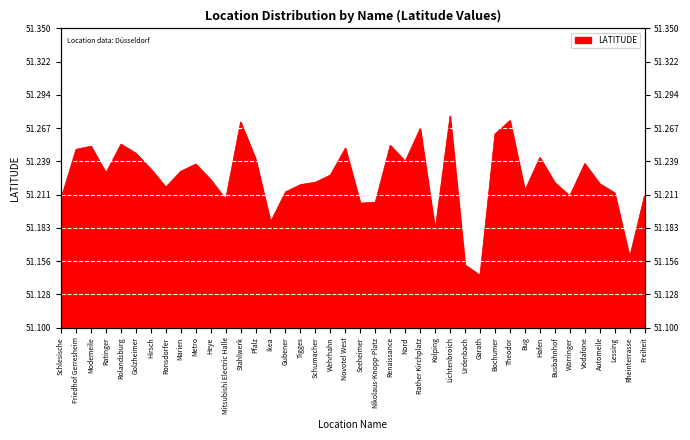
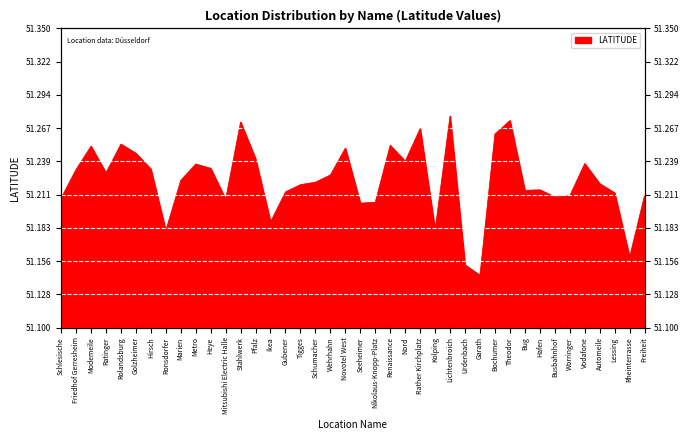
Friedhof Gerresheim: 51.249 -> 51.232
Ronsdorfer: 51.217 -> 51.181
Marien: 51.231 -> 51.223
Heye: 51.224 -> 51.233
Hafen: 51.242 -> 51.215
Busbahnhof: 51.221 -> 51.209
